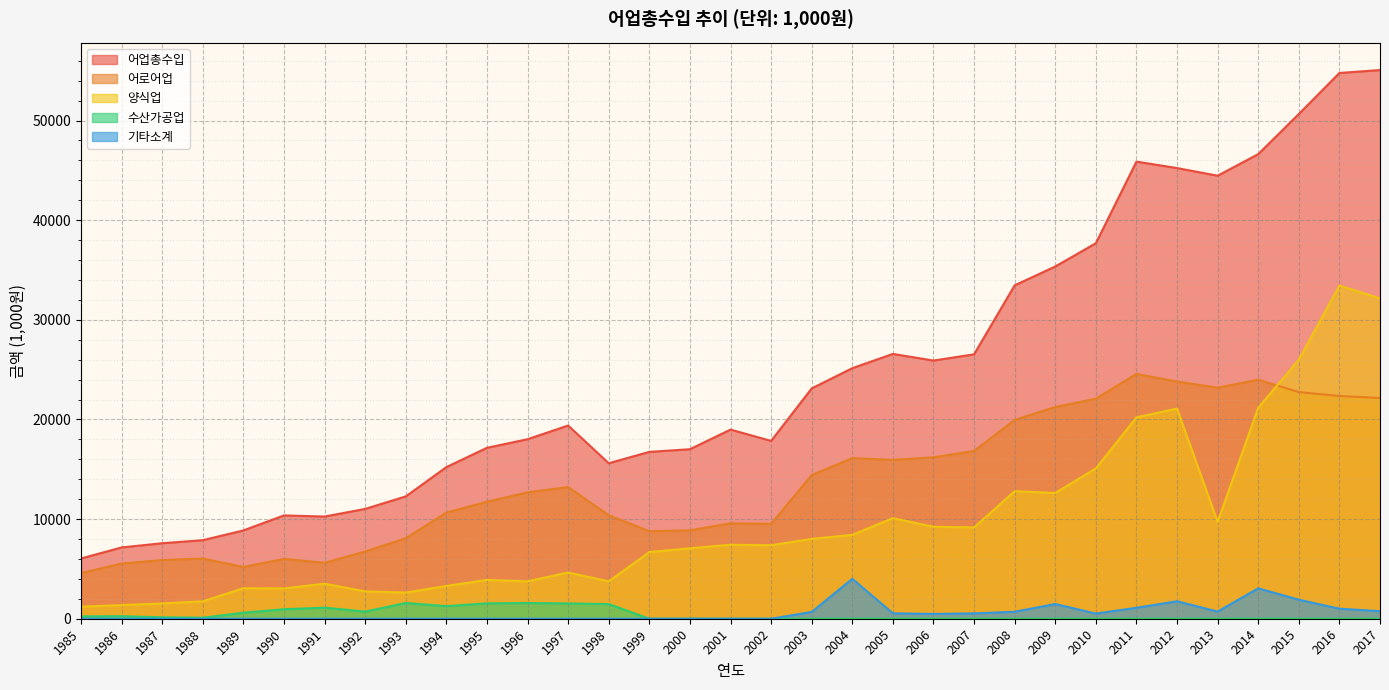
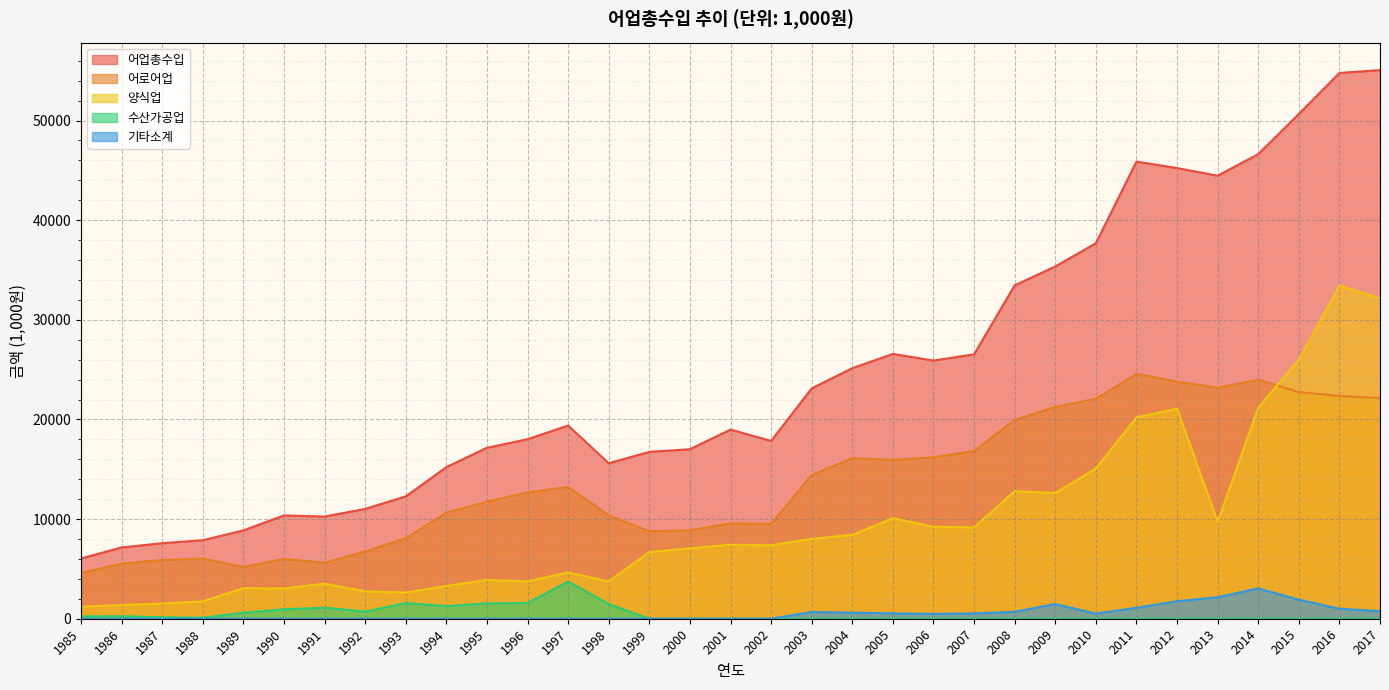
수산가공업, 1997: 2000 -> 4000
기타소계, 2004: 4000 -> 1000
기타소계, 2013: 1000 -> 2000
